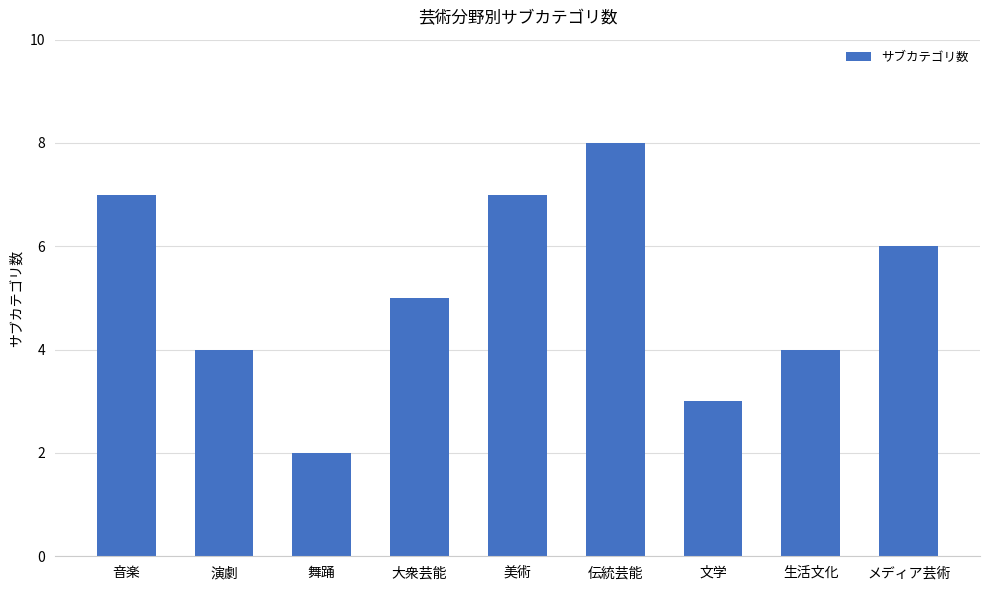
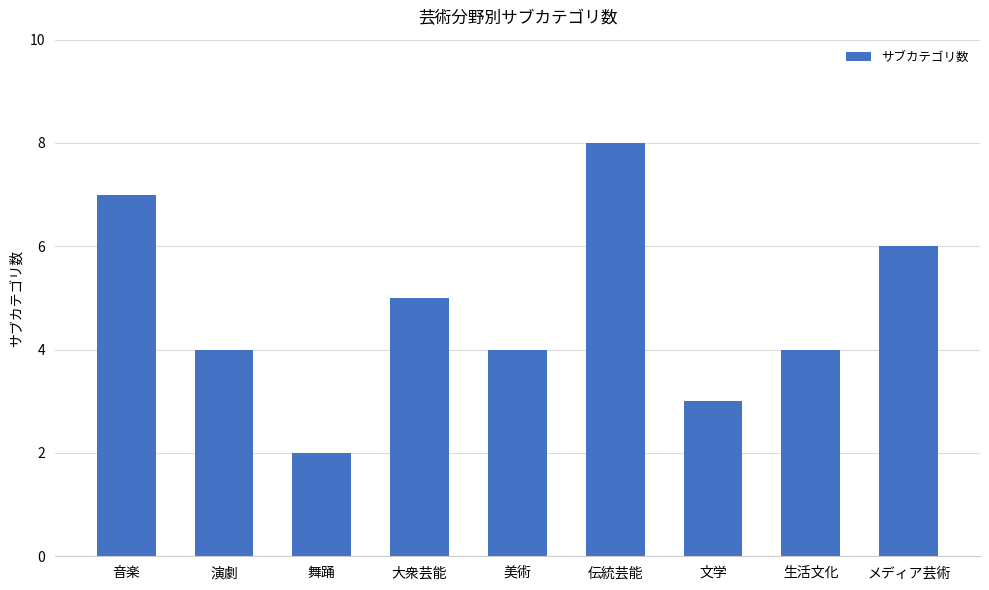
美術: 7 -> 4
